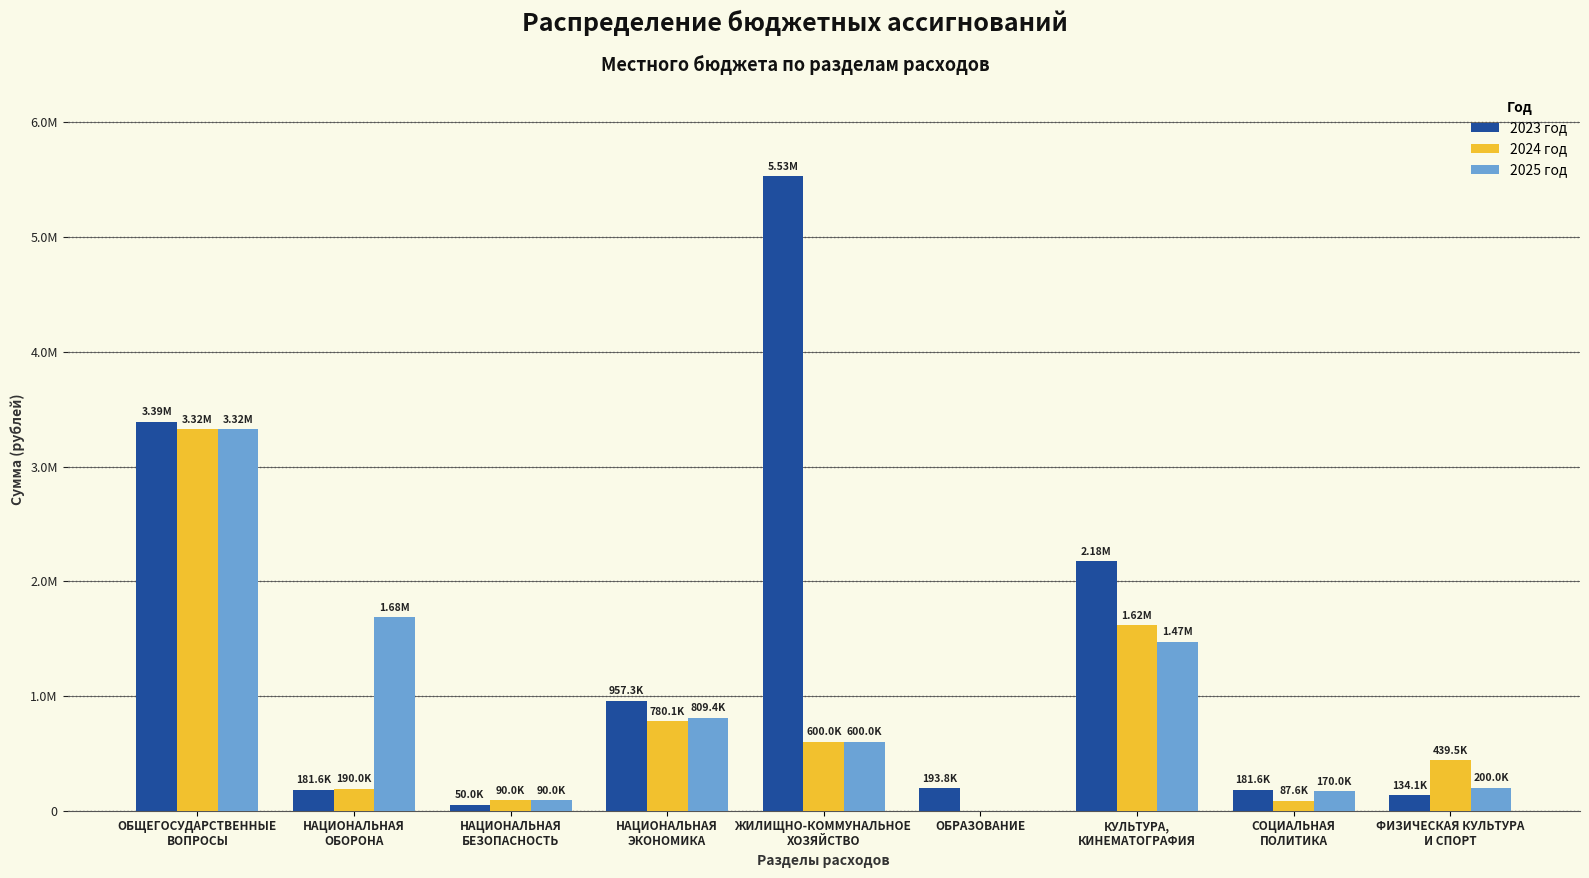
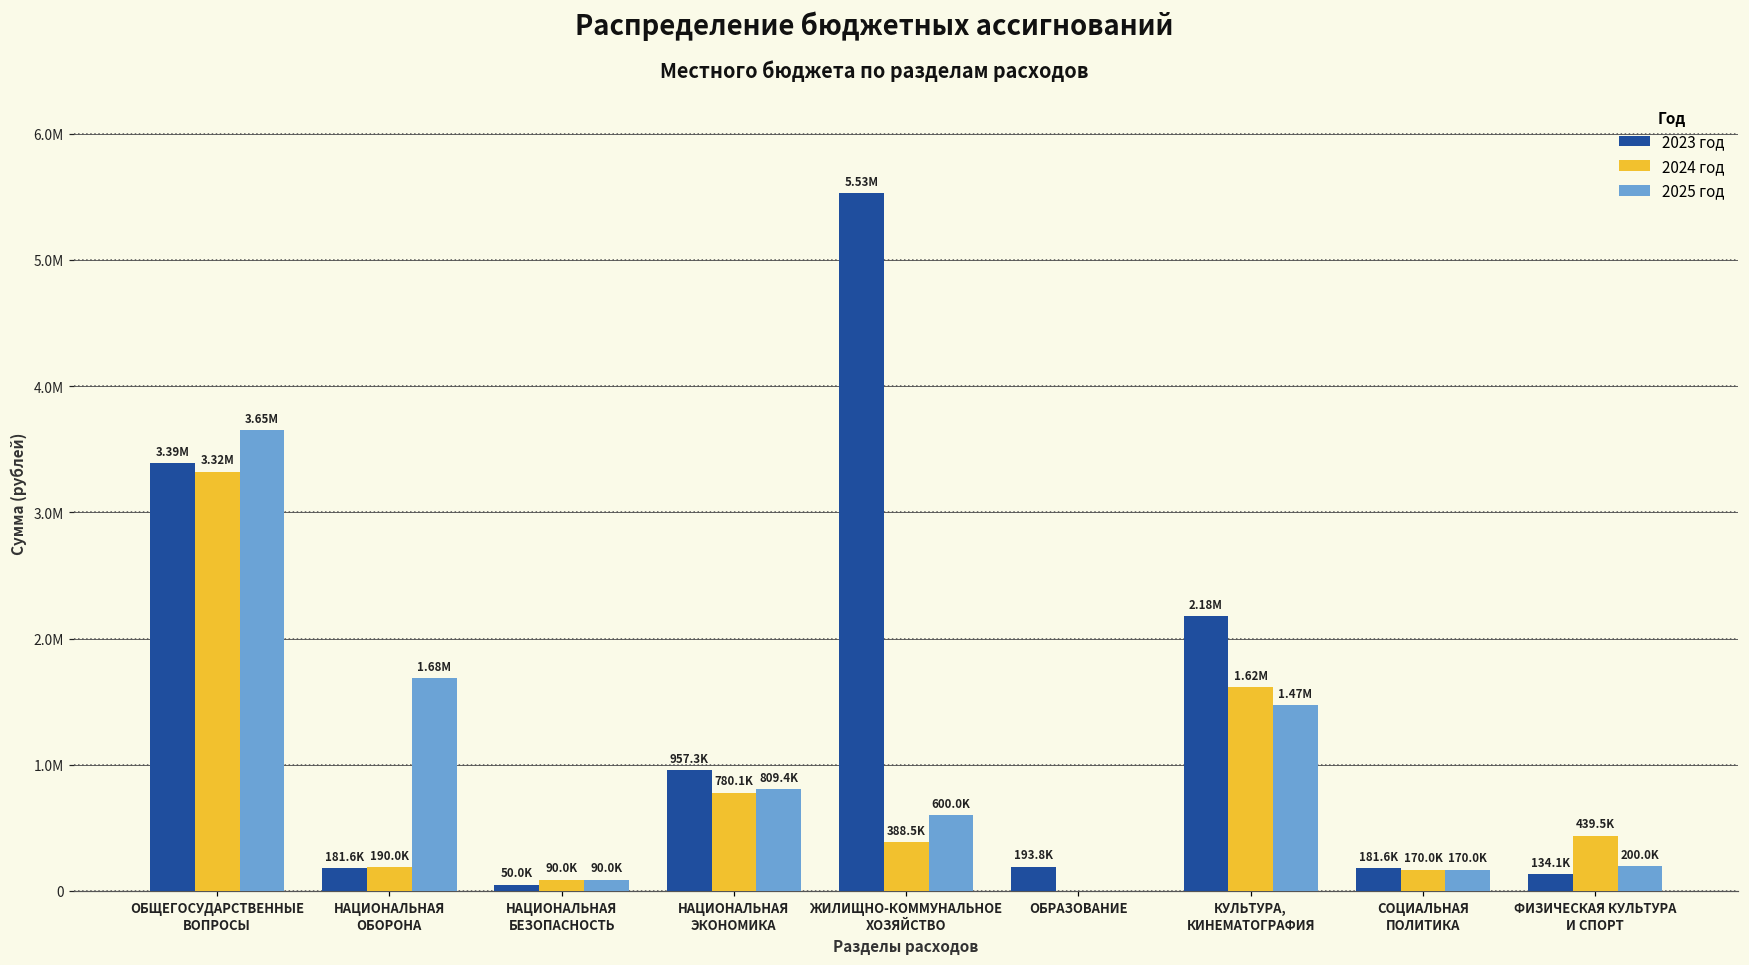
2025 год, ОБЩЕГОСУДАРСТВЕННЫЕ ВОПРОСЫ: 3.32M -> 3.65M
2024 год, ЖИЛИЩНО-КОММУНАЛЬНОЕ ХОЗЯЙСТВО: 600.0K -> 388.5K
2024 год, СОЦИАЛЬНАЯ ПОЛИТИКА: 87.6K -> 170.0K
